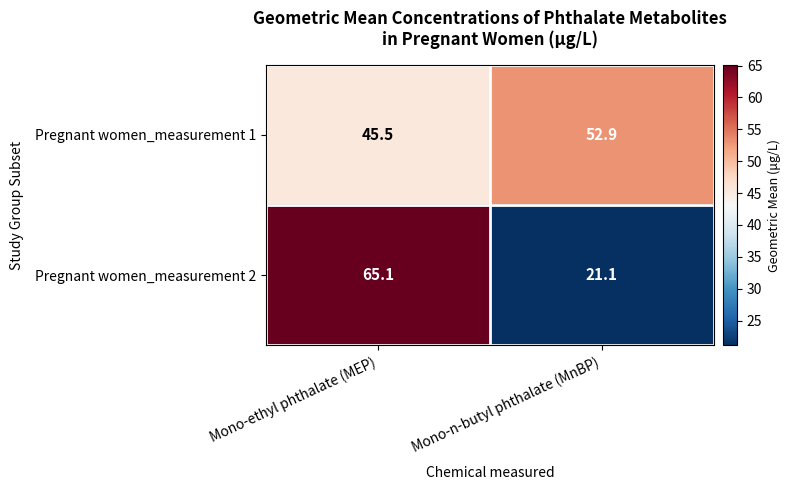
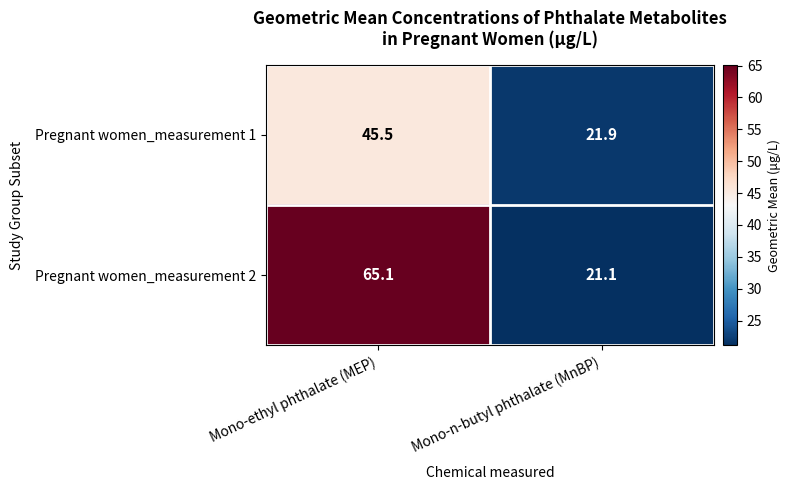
Pregnant women_measurement 1, Mono-n-butyl phthalate (MnBP): 52.9 -> 21.9
